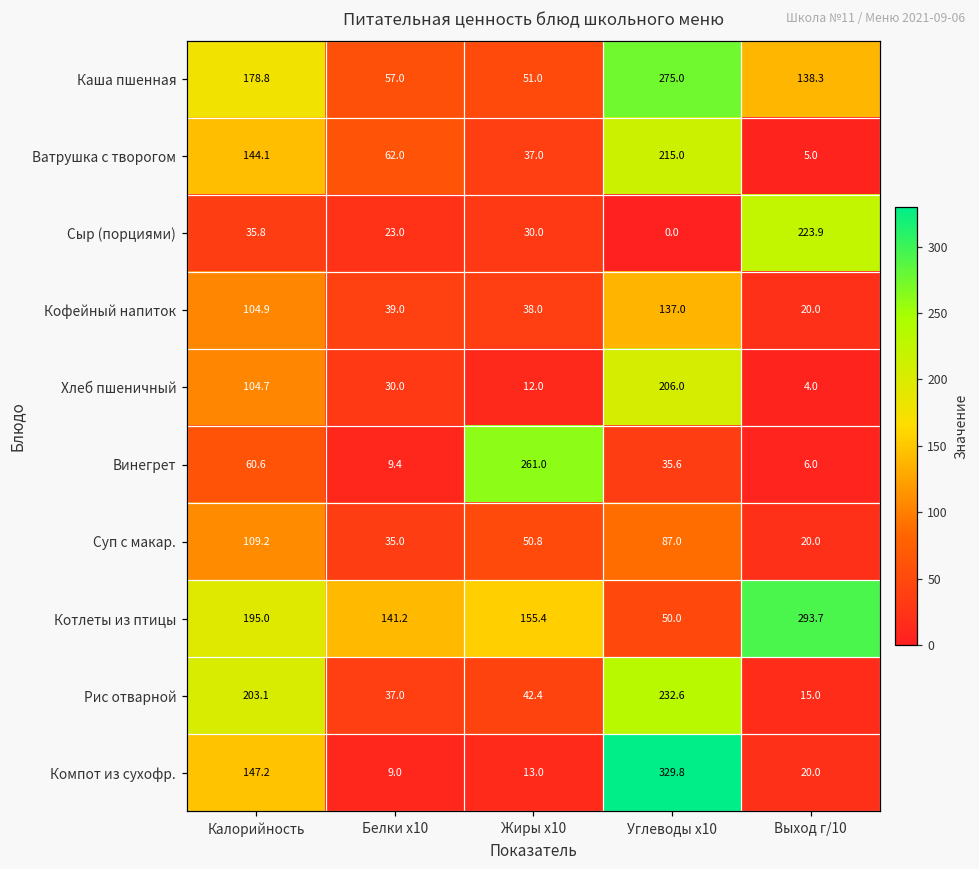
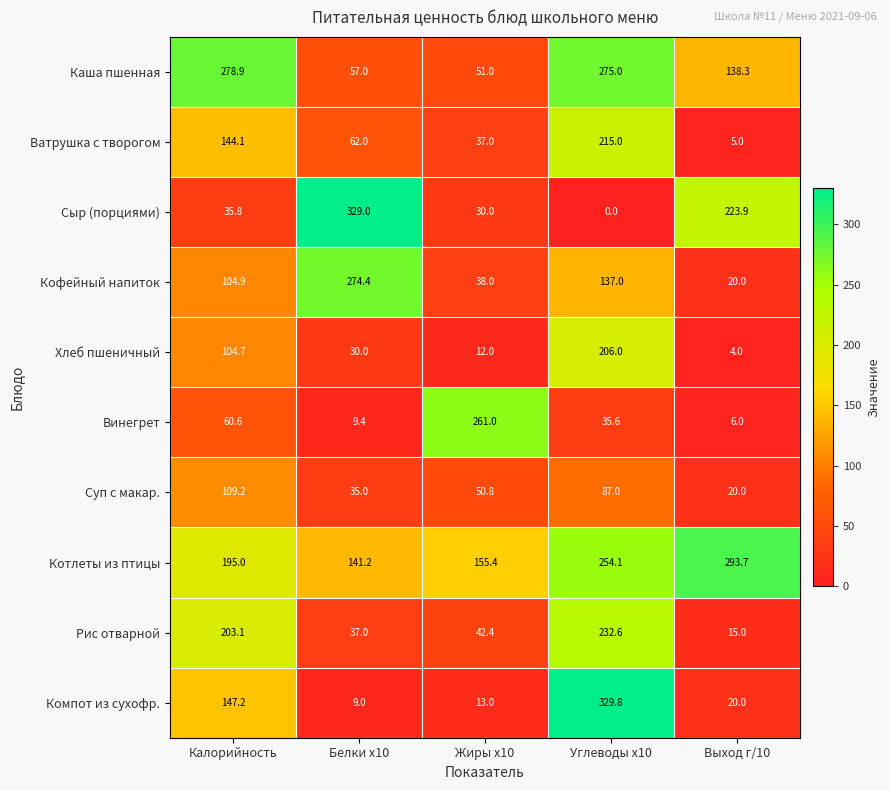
Каша пшенная, Калорийность: 178.8 -> 278.9
Сыр (порциями), Белки x10: 23.0 -> 329.0
Кофейный напиток, Белки x10: 39.0 -> 274.4
Котлеты из птицы, Углеводы x10: 50.0 -> 254.1
